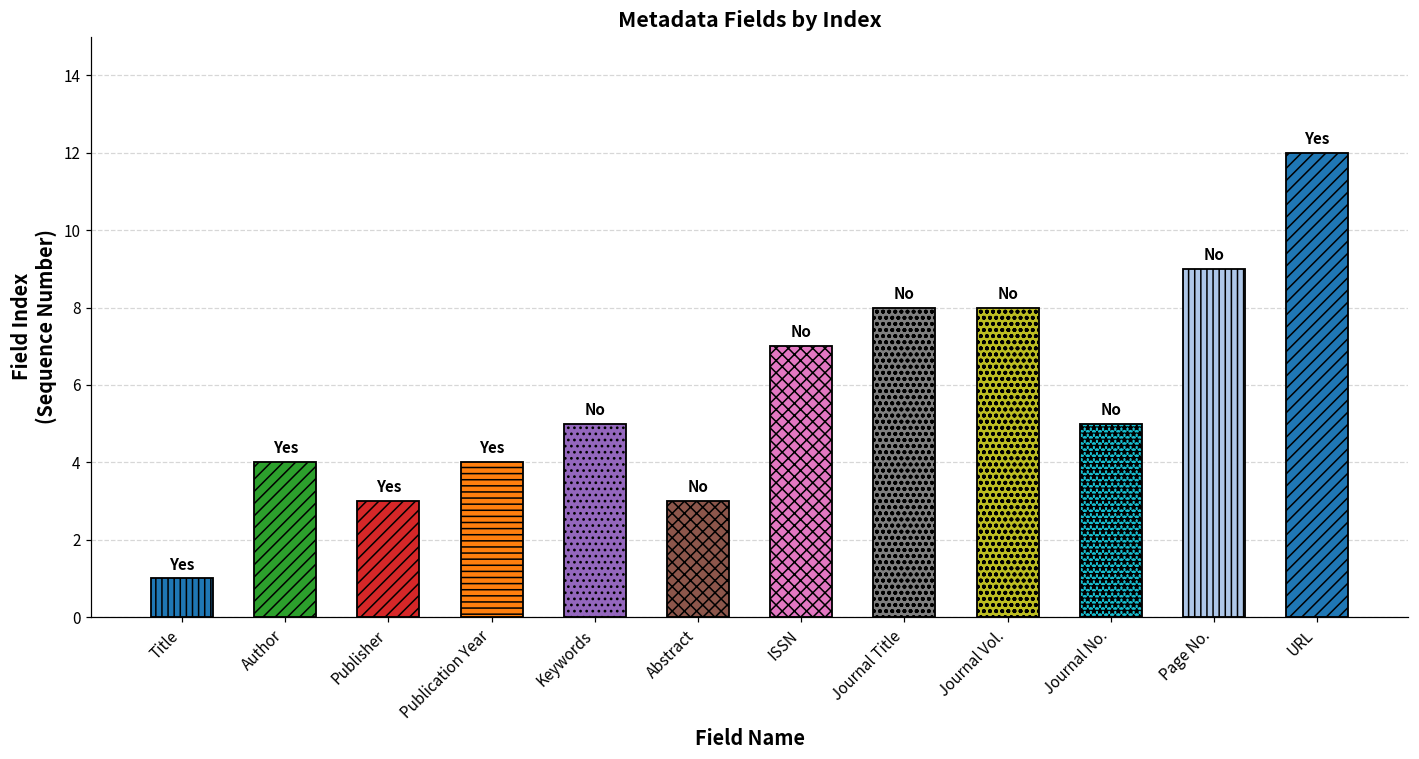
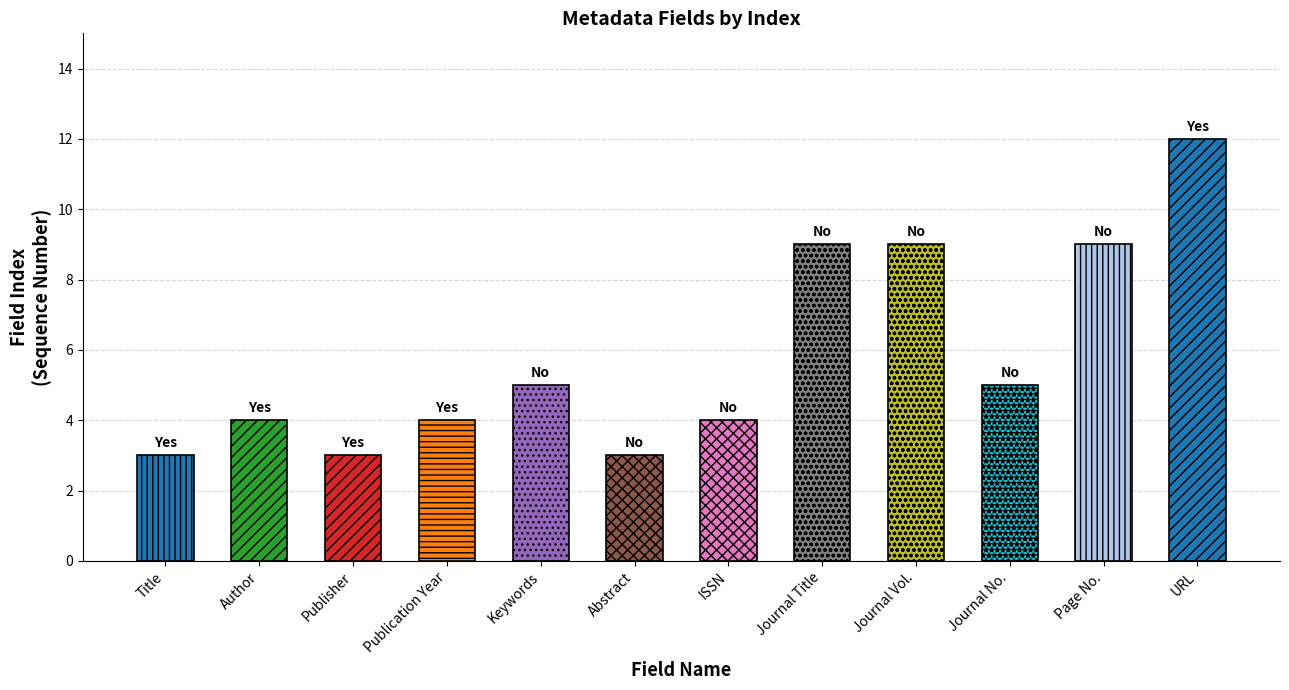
Title: 1 -> 3
ISSN: 7 -> 4
Journal Title: 8 -> 9
Journal Vol.: 8 -> 9
